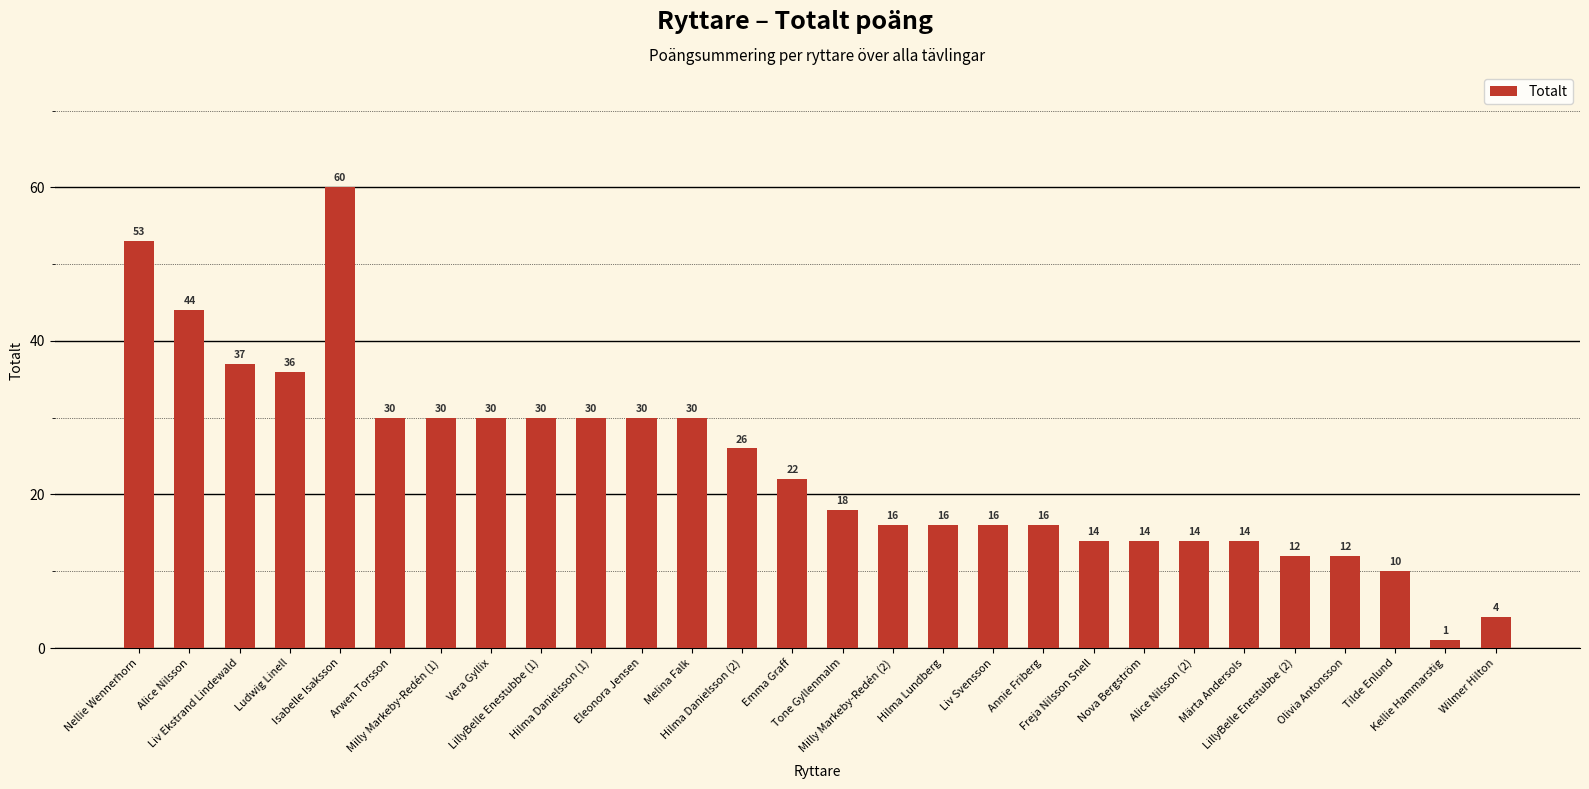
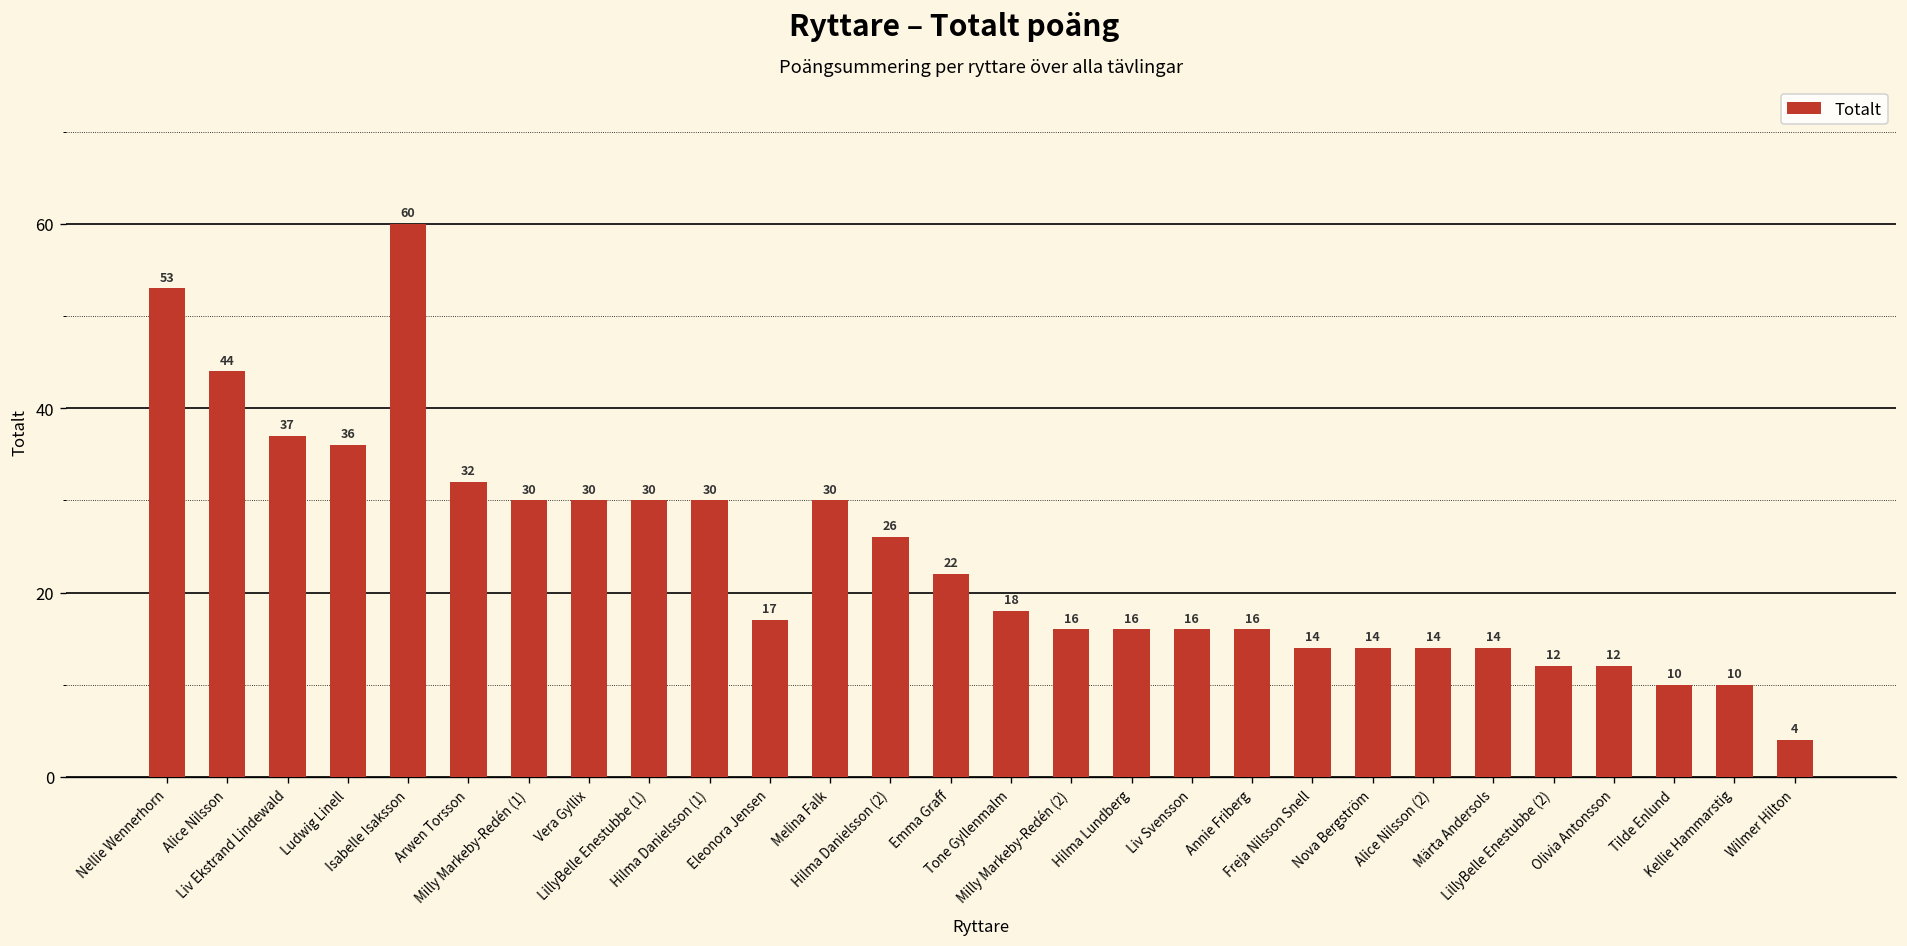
Arwen Torsson: 30 -> 32
Eleonora Jensen: 30 -> 17
Kellie Hammarstig: 1 -> 10
